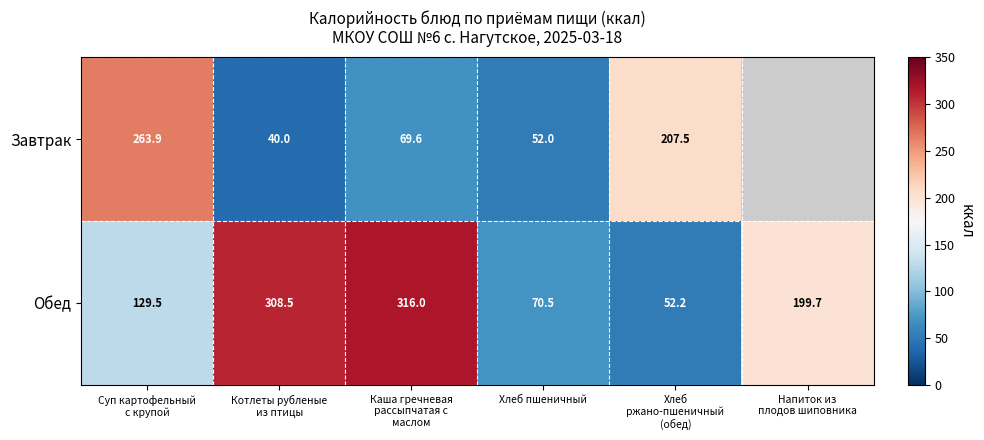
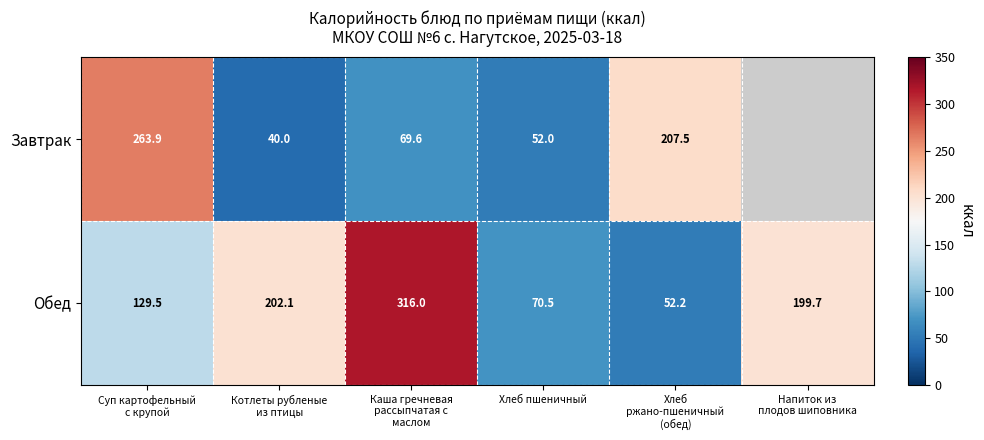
Обед, Котлеты рубленые из птицы: 308.5 -> 202.1
